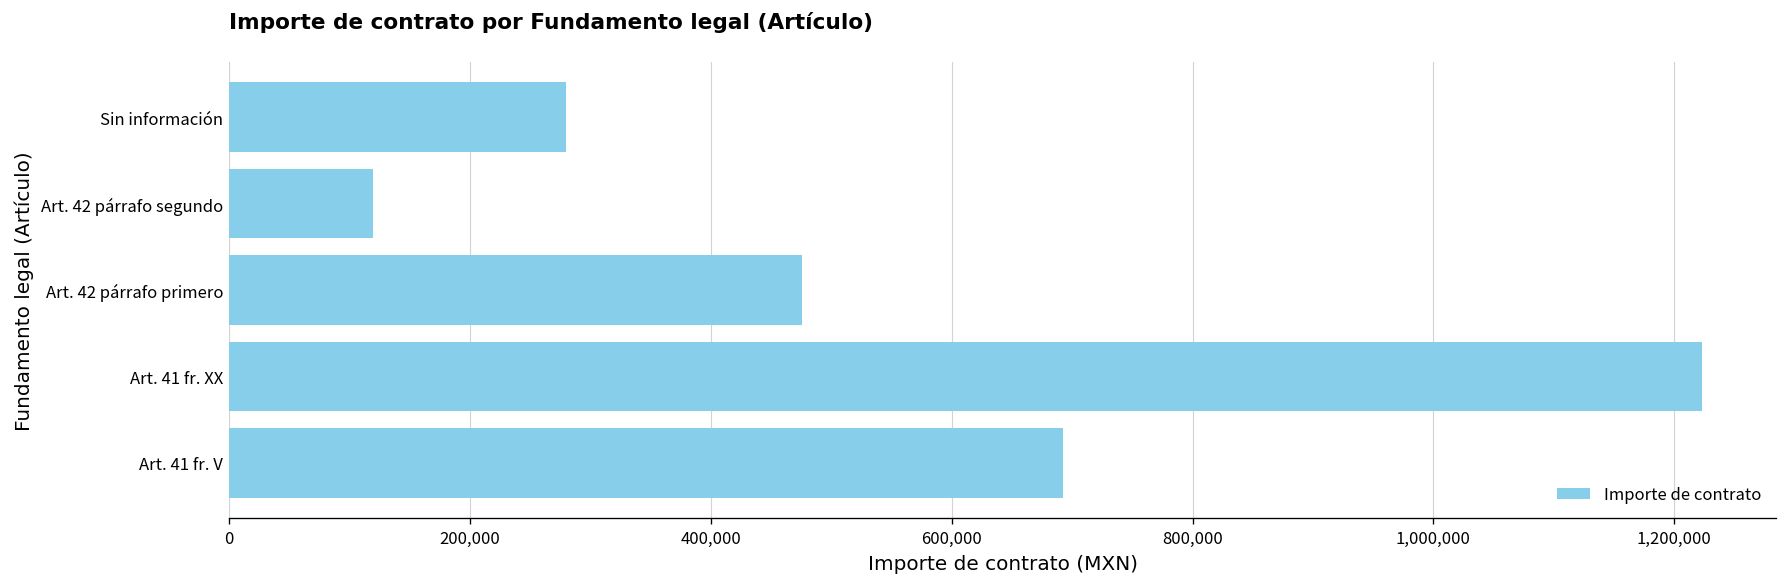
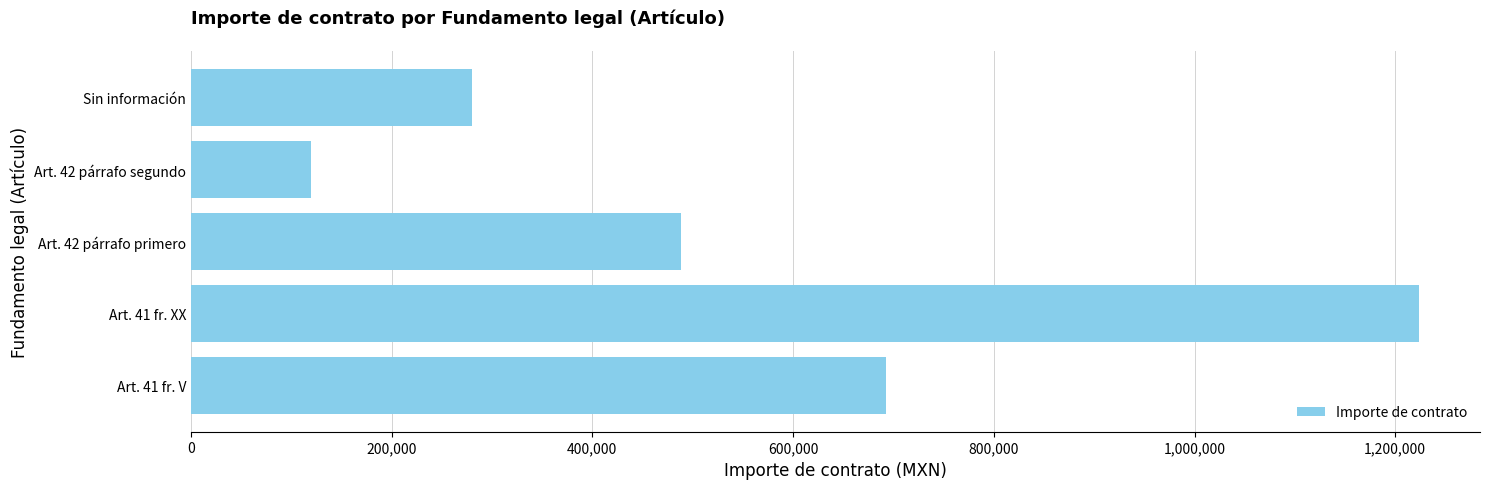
Art. 42 párrafo primero: 475,000 -> 488,000
